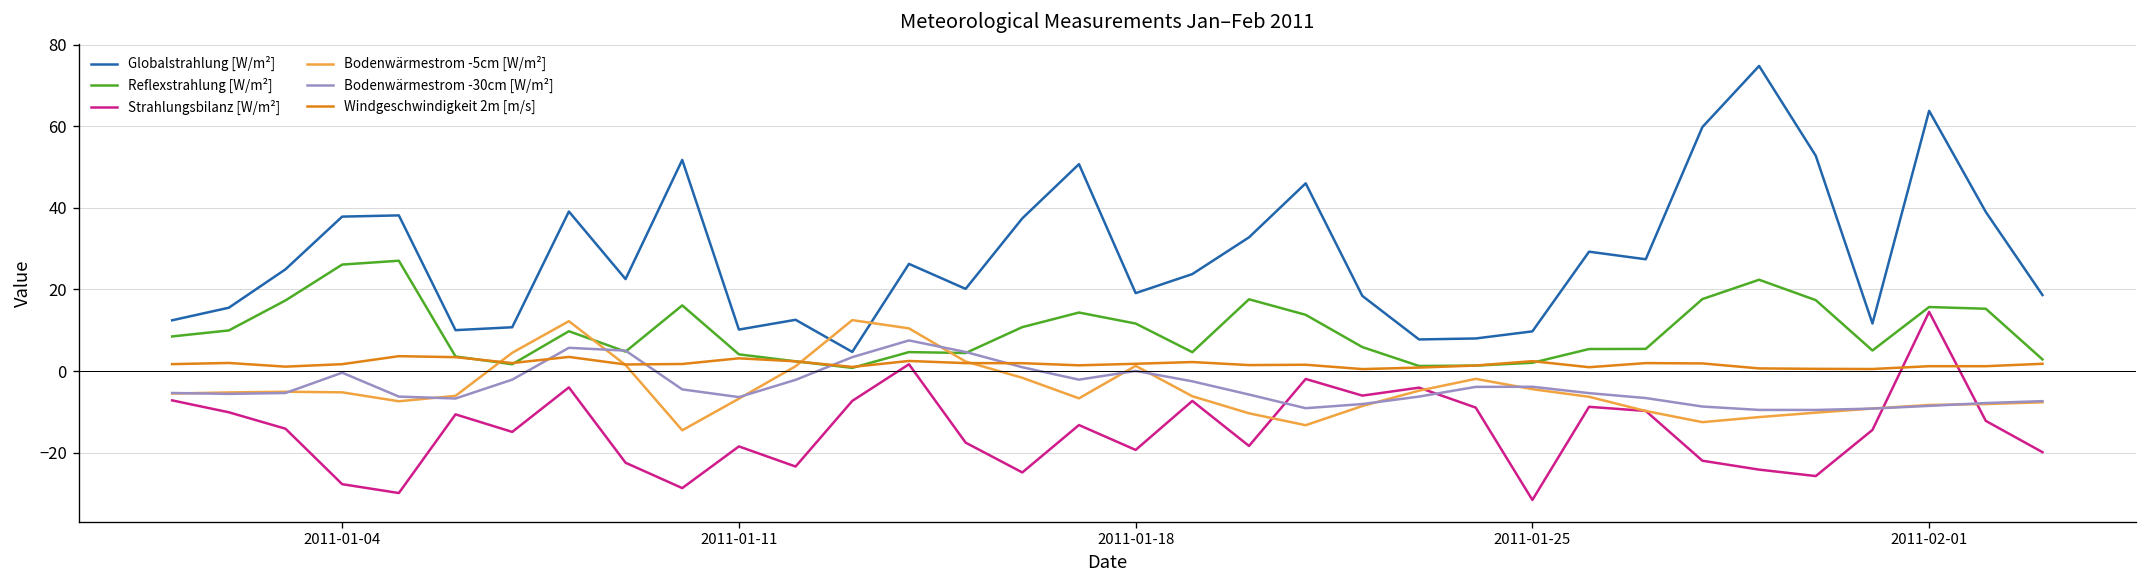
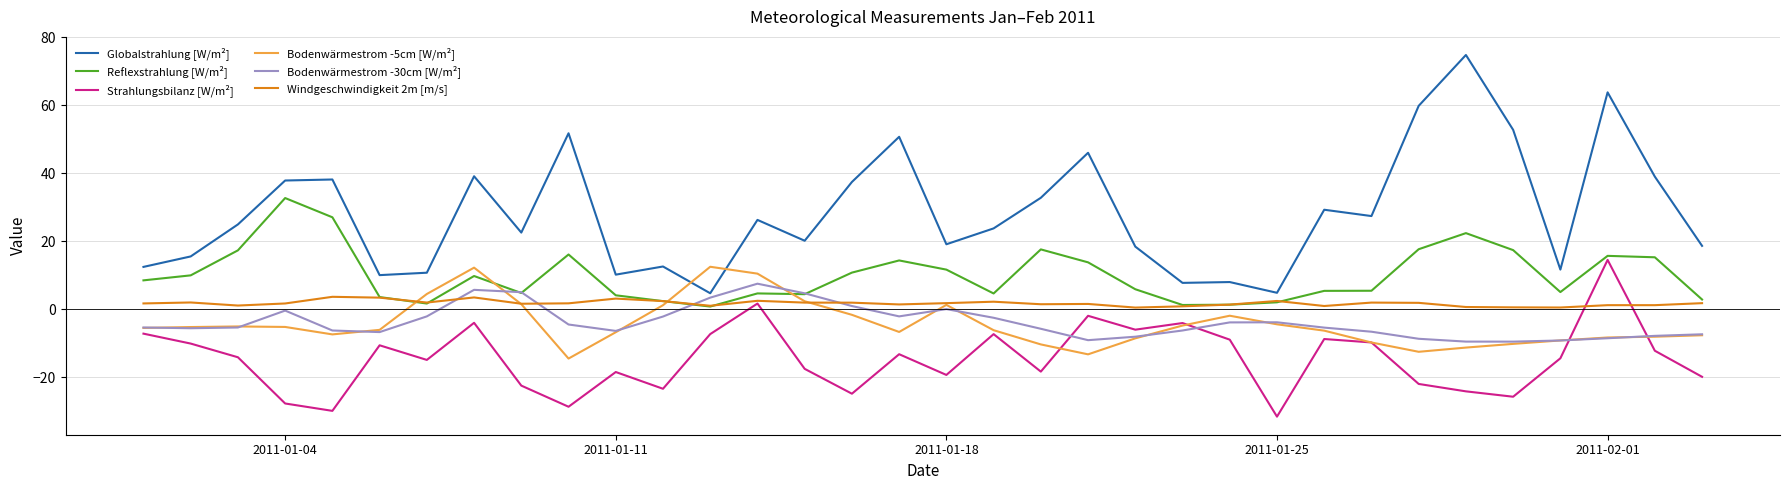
Reflexstrahlung [W/m²], 2011-01-04: 26 -> 33
Globalstrahlung [W/m²], 2011-01-25: 10 -> 5
